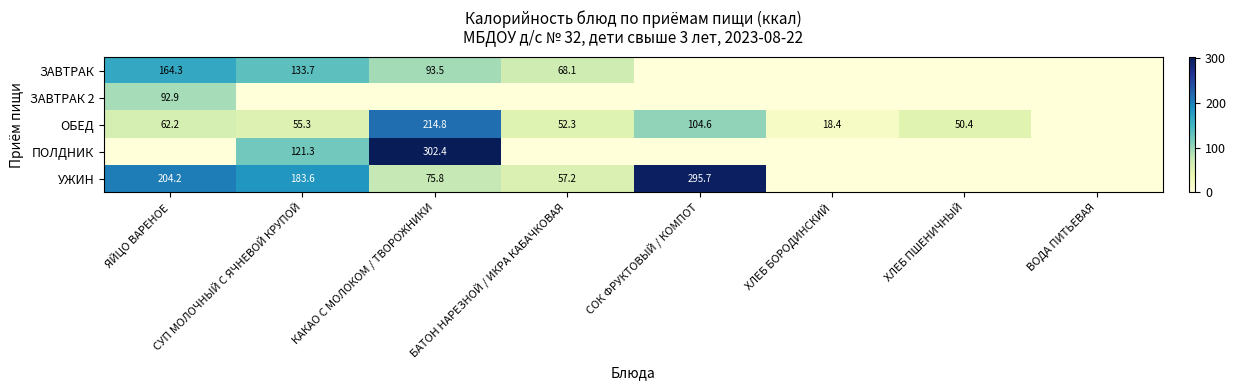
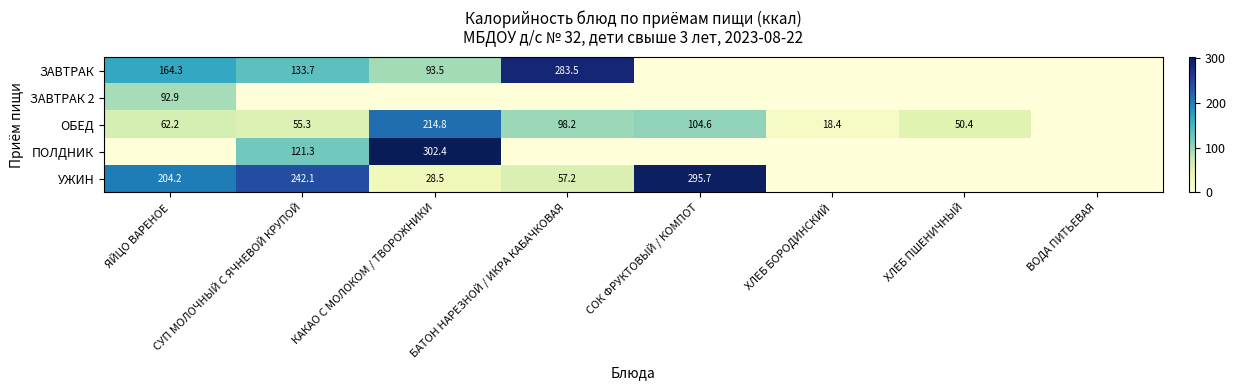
ЗАВТРАК, БАТОН НАРЕЗНОЙ / ИКРА КАБАЧКОВАЯ: 68.1 -> 283.5
ОБЕД, БАТОН НАРЕЗНОЙ / ИКРА КАБАЧКОВАЯ: 52.3 -> 98.2
УЖИН, СУП МОЛОЧНЫЙ С ЯЧНЕВОЙ КРУПОЙ: 183.6 -> 242.1
УЖИН, КАКАО С МОЛОКОМ / ТВОРОЖНИКИ: 75.8 -> 28.5
